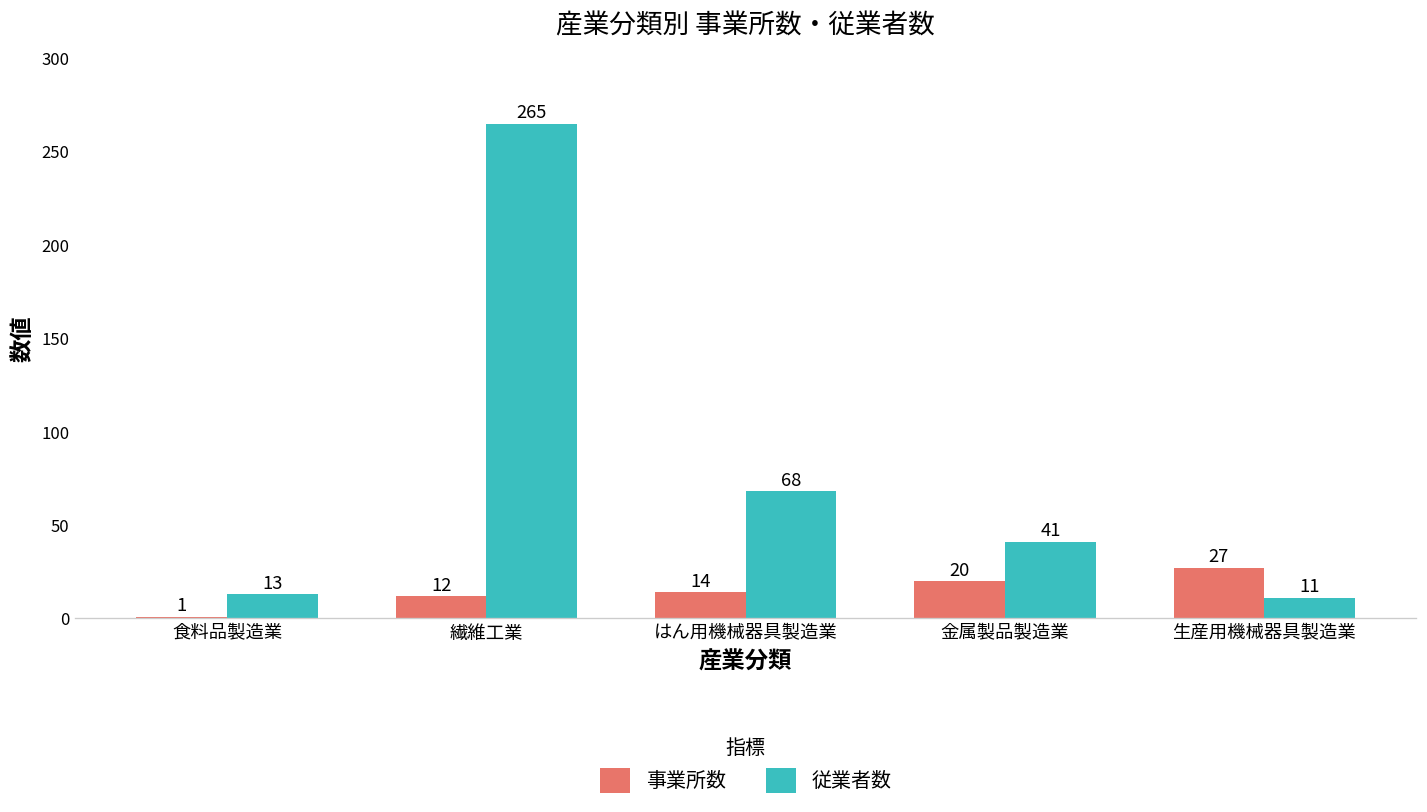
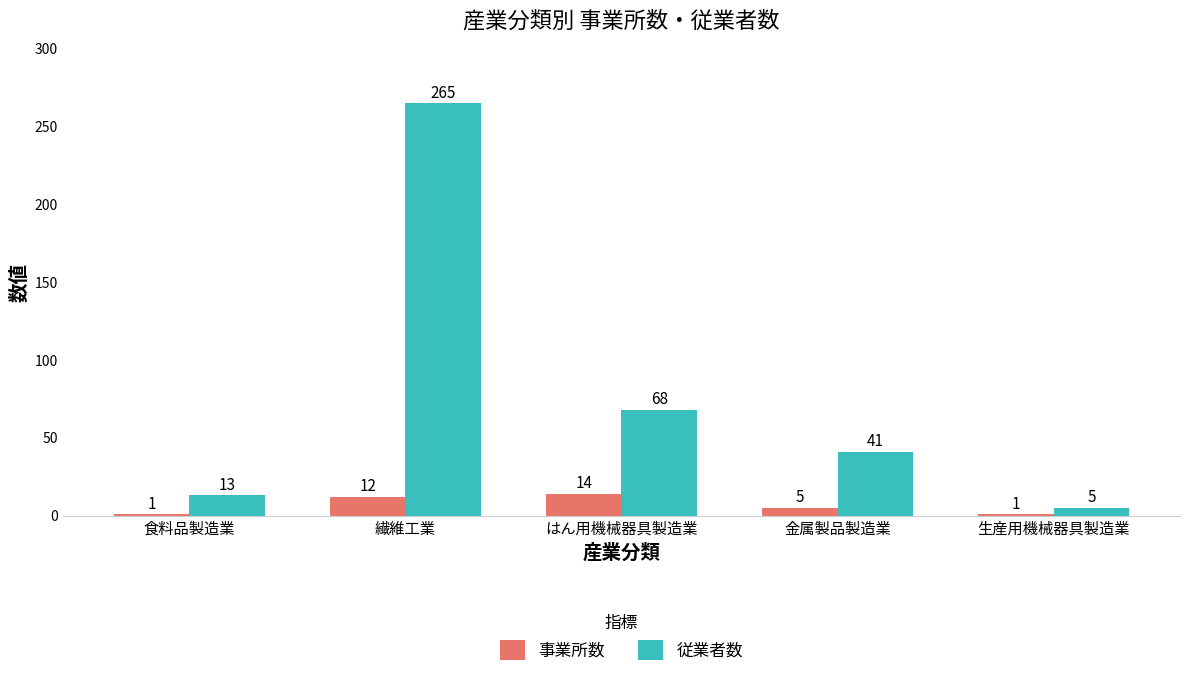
事業所数, 金属製品製造業: 20 -> 5
事業所数, 生産用機械器具製造業: 27 -> 1
従業者数, 生産用機械器具製造業: 11 -> 5
